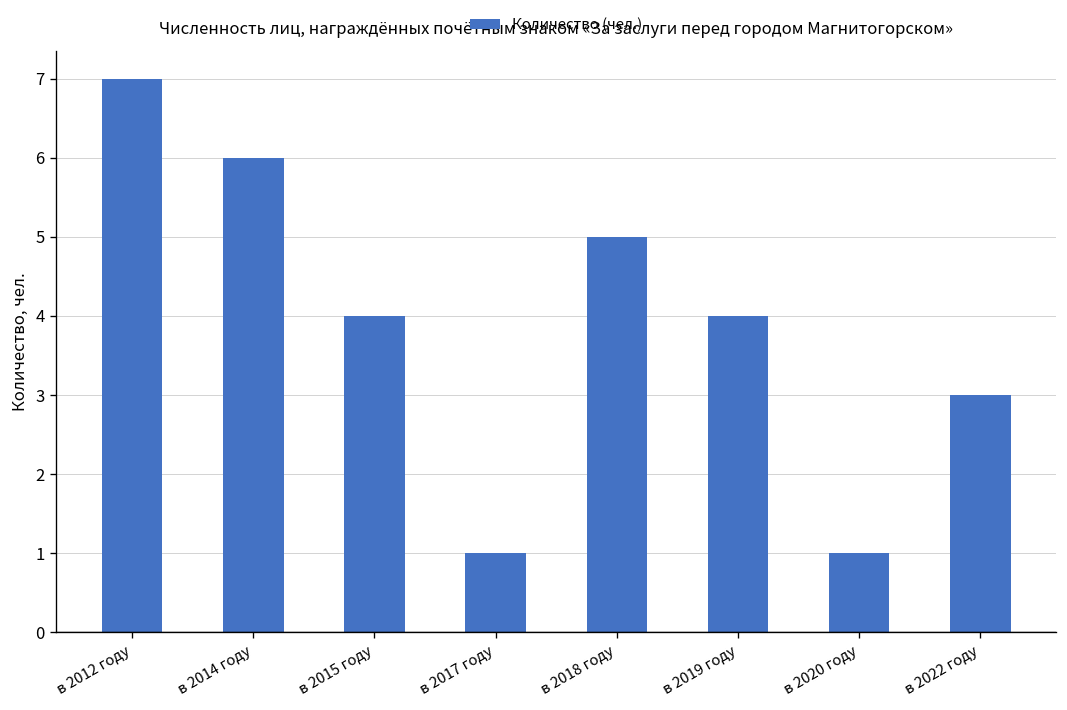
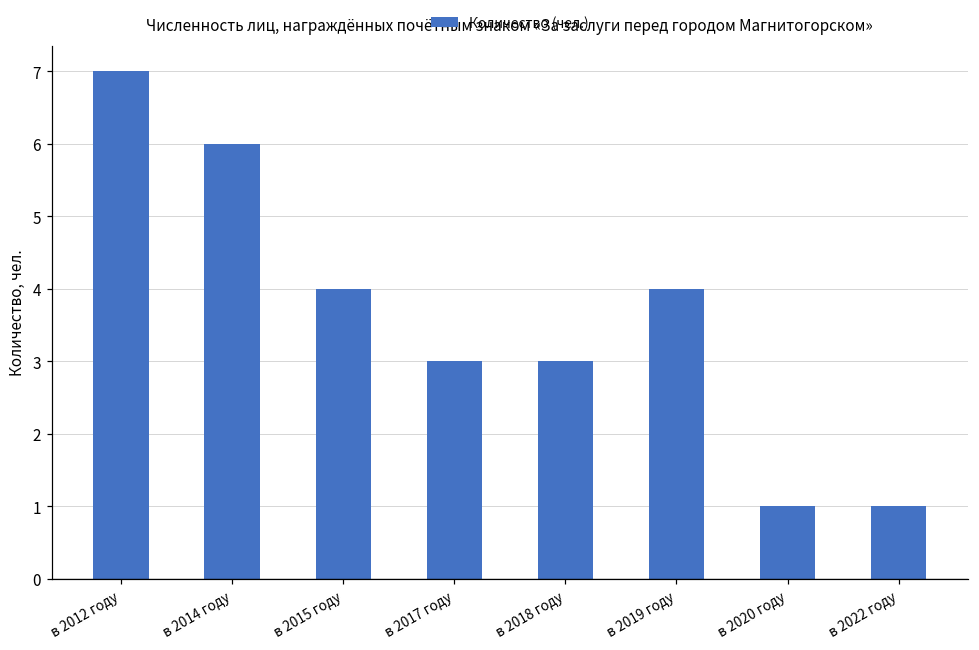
в 2017 году: 1 -> 3
в 2018 году: 5 -> 3
в 2022 году: 3 -> 1
